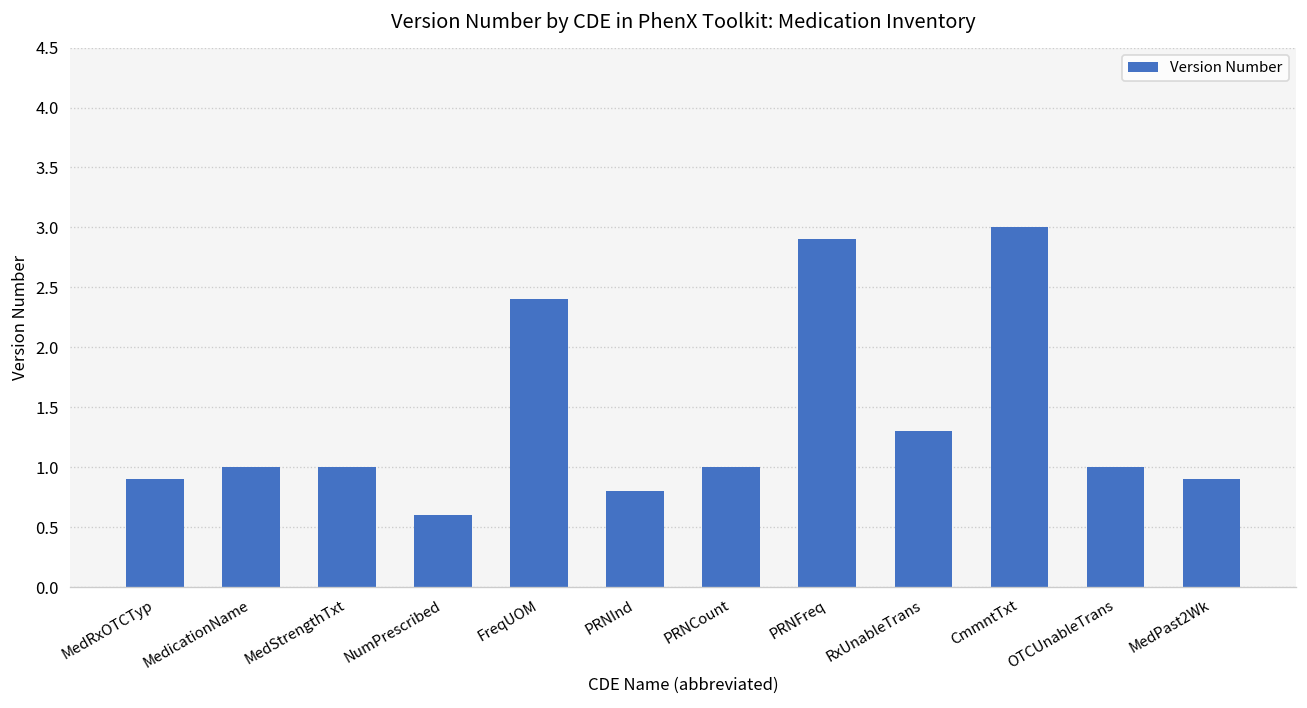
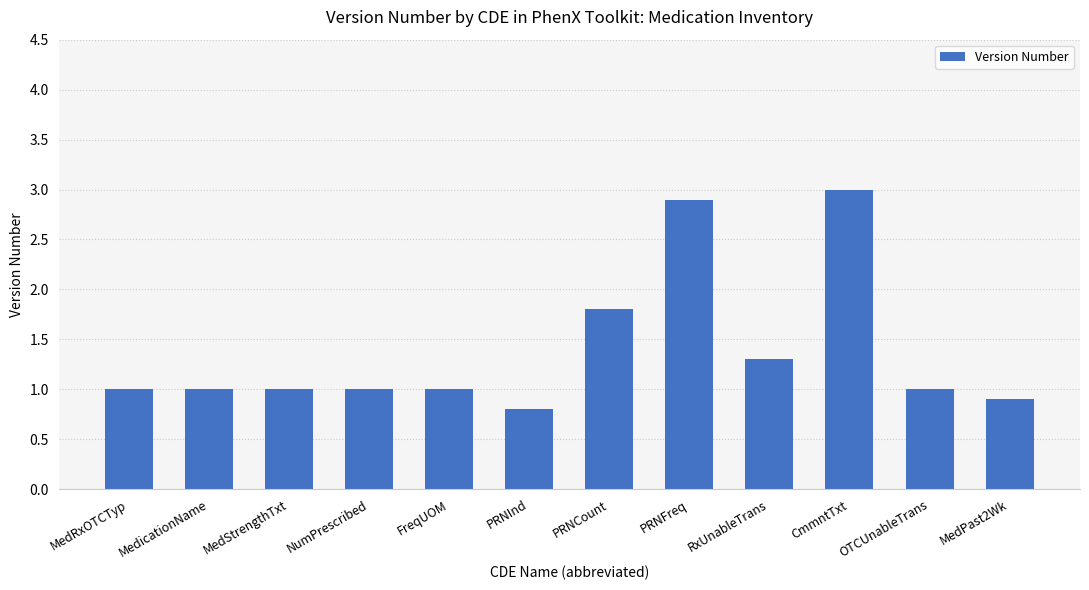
MedRxOTCTyp: 0.9 -> 1.0
NumPrescribed: 0.6 -> 1.0
FreqUOM: 2.4 -> 1.0
PRNCount: 1.0 -> 1.8
